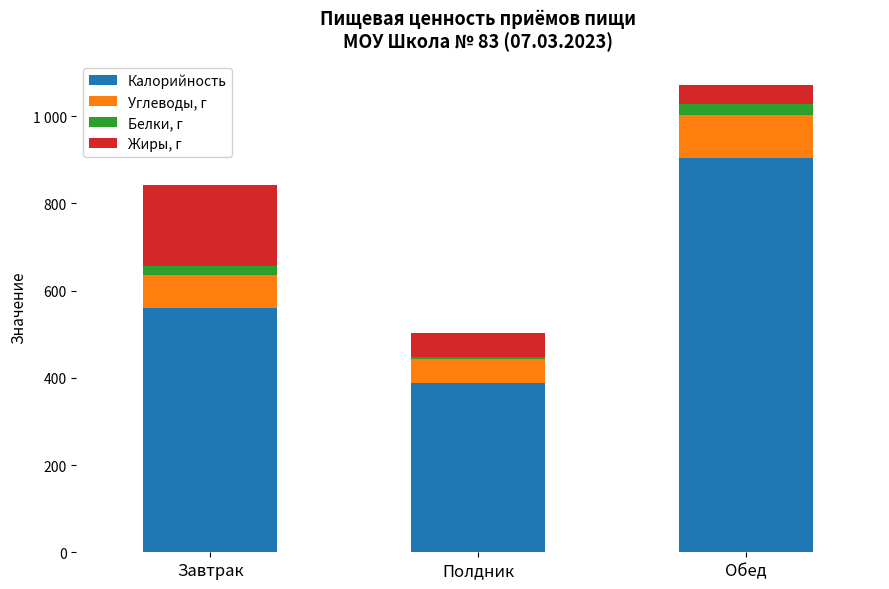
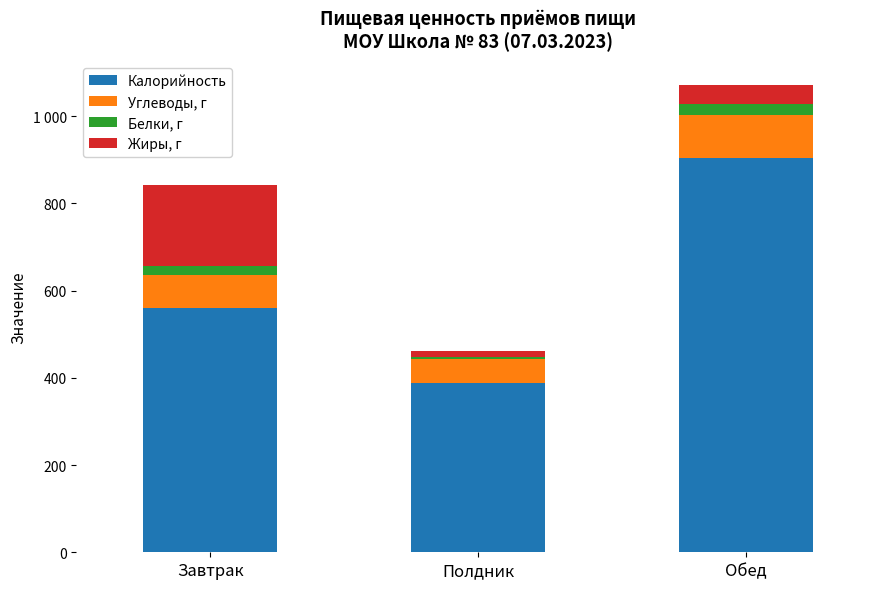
Жиры, г, Полдник: 50 -> 10
